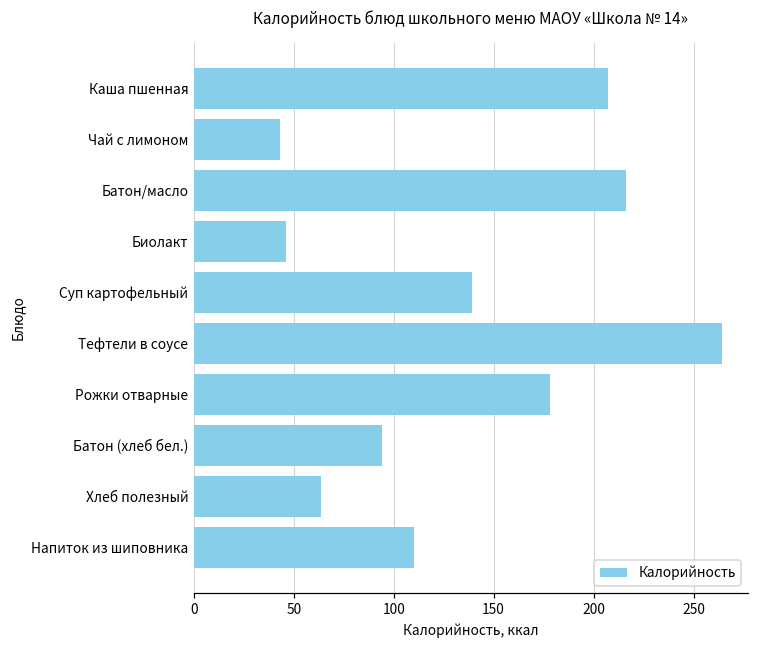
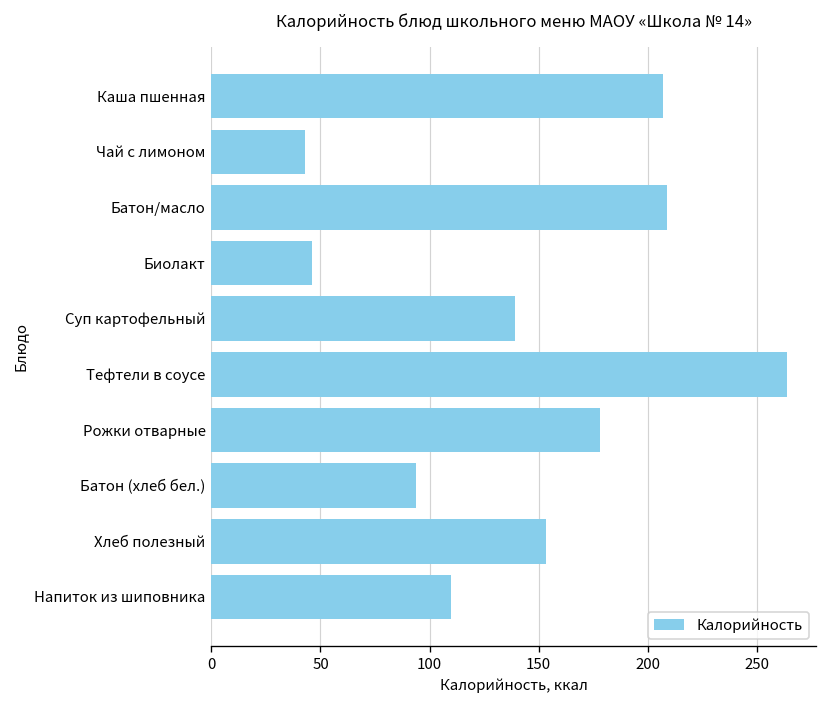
Батон/масло: 216 -> 209
Хлеб полезный: 64 -> 153
